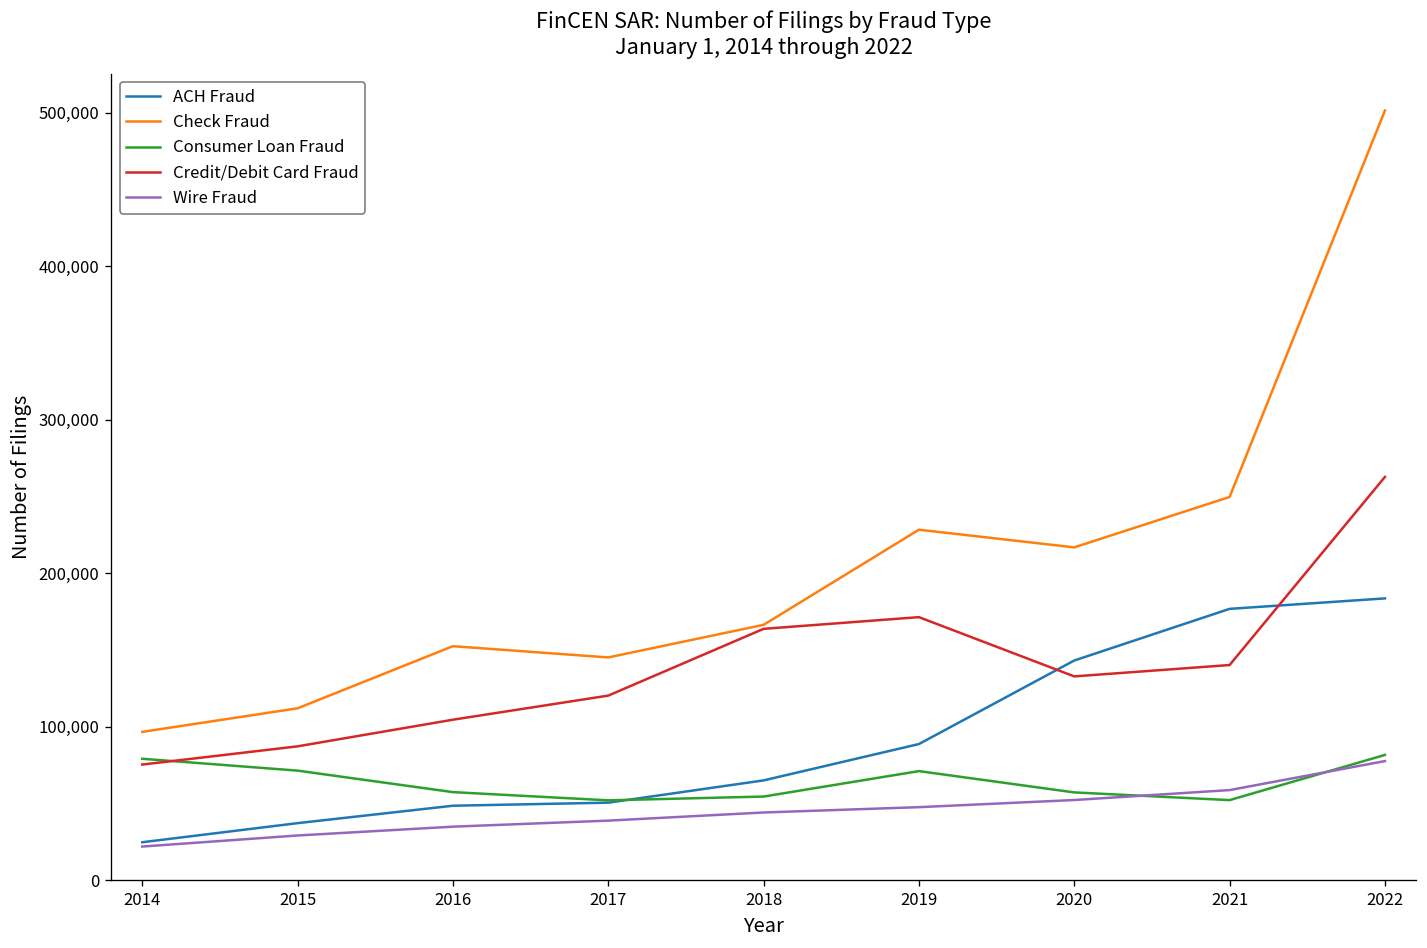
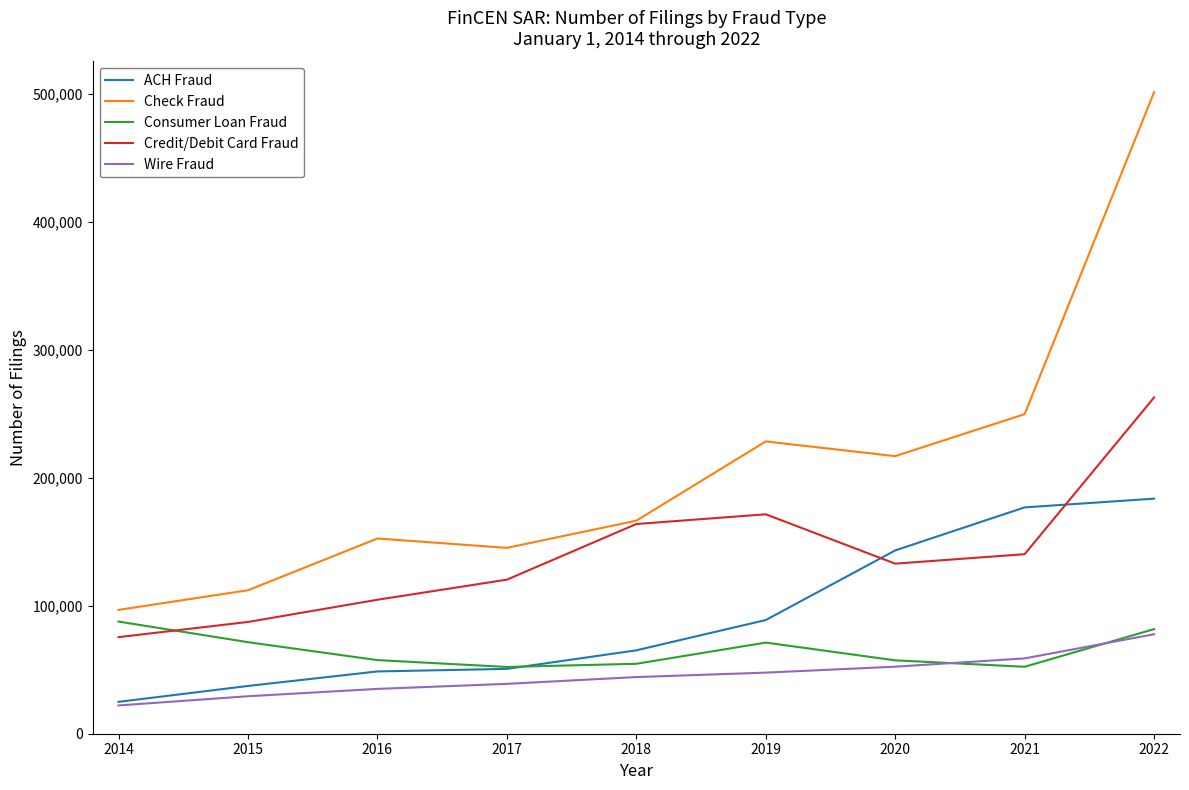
Consumer Loan Fraud, 2014: 79,000 -> 88,000
